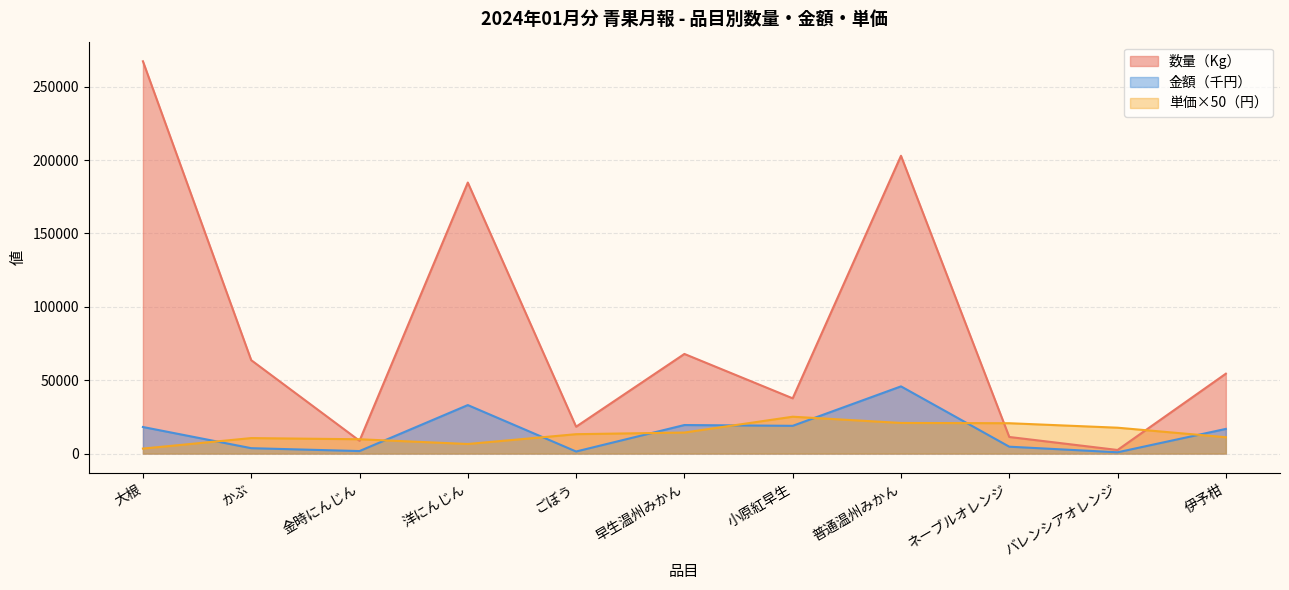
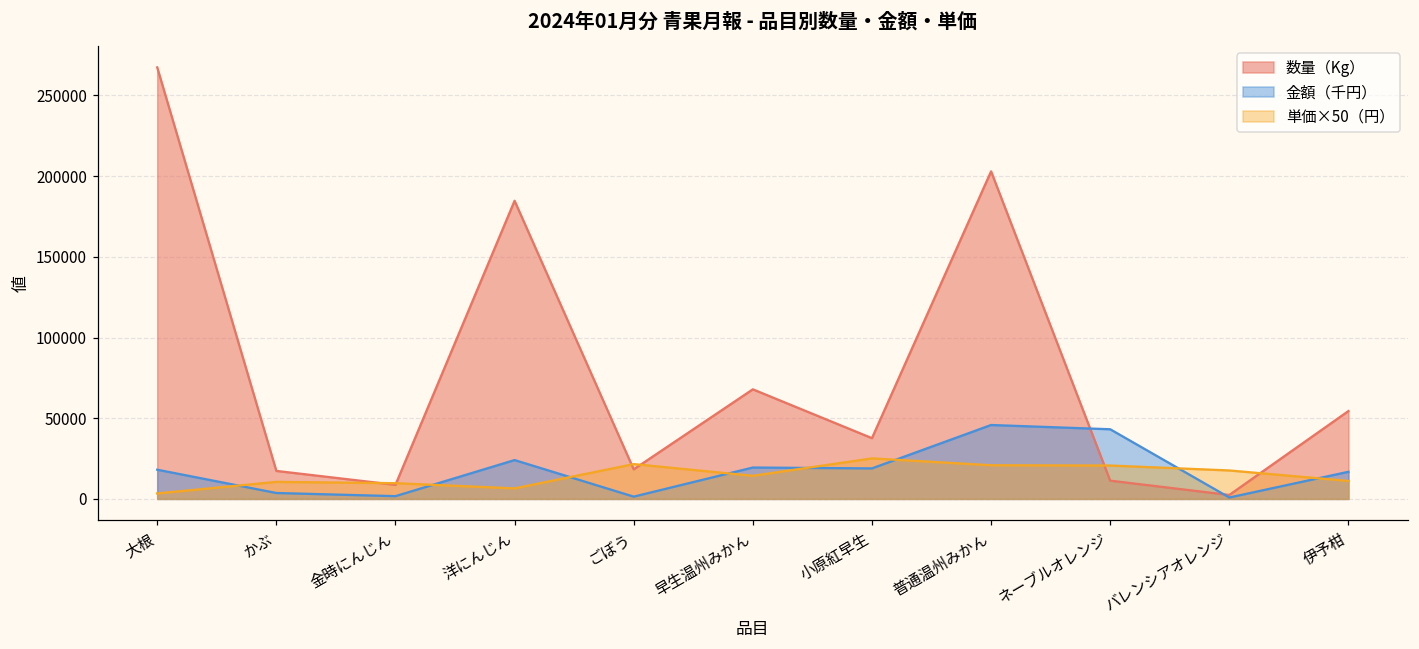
数量（Kg）, かぶ: 64000 -> 17000
金額（千円）, 洋にんじん: 33000 -> 24000
単価×50（円）, ごぼう: 13000 -> 22000
金額（千円）, ネーブルオレンジ: 5000 -> 43000
